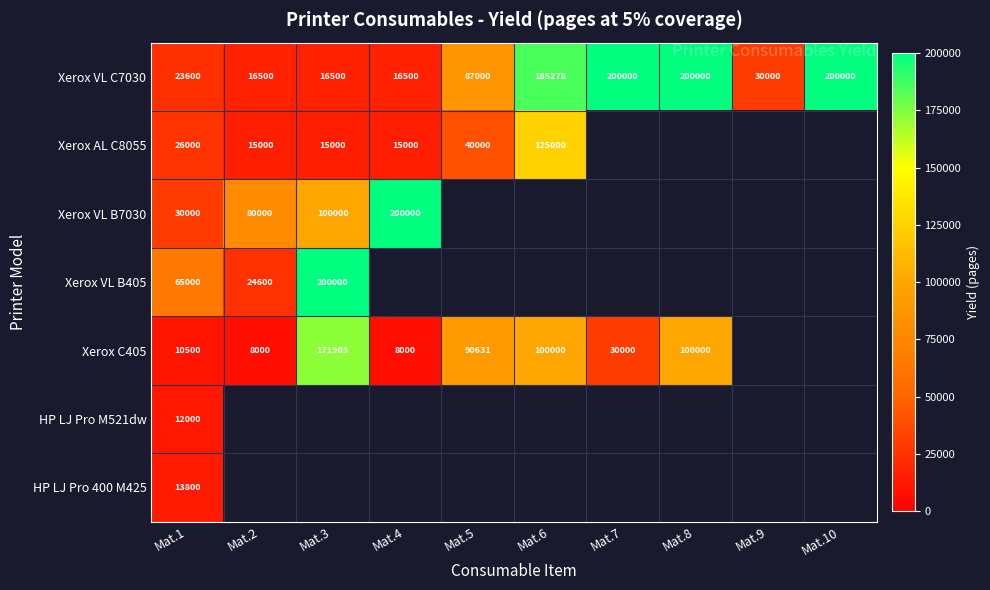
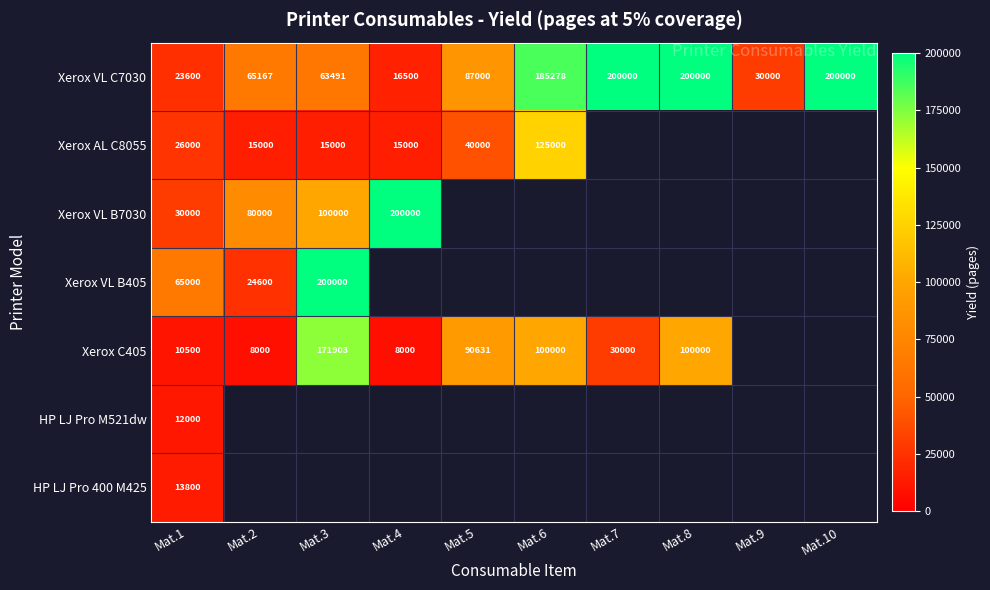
Xerox VL C7030, Mat.2: 16500 -> 65167
Xerox VL C7030, Mat.3: 16500 -> 63491
